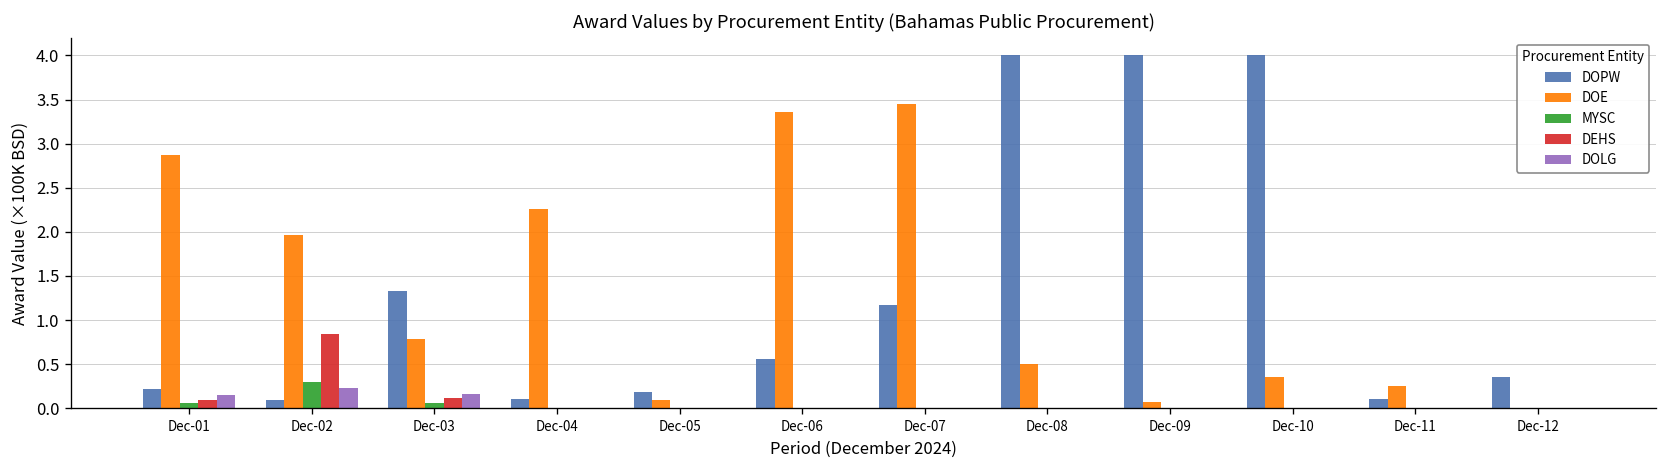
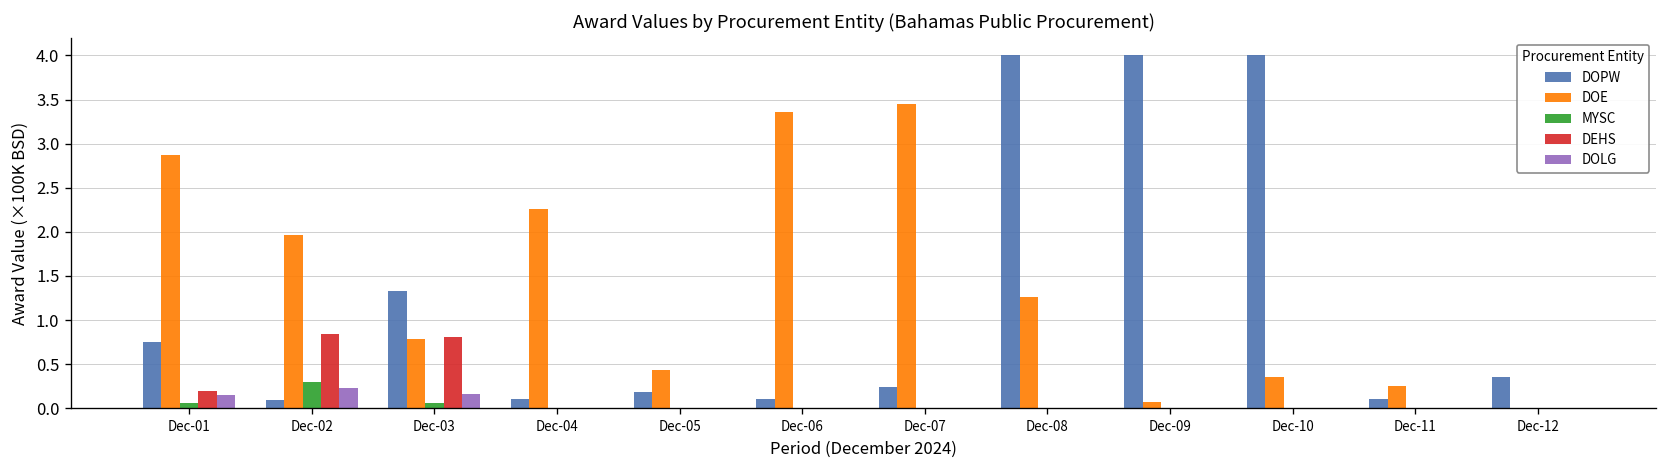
DOPW, Dec-01: 0.2 -> 0.8
DEHS, Dec-01: 0.1 -> 0.2
DEHS, Dec-03: 0.1 -> 0.8
DOE, Dec-05: 0.1 -> 0.4
DOPW, Dec-06: 0.6 -> 0.1
DOPW, Dec-07: 1.2 -> 0.2
DOE, Dec-08: 0.5 -> 1.3
